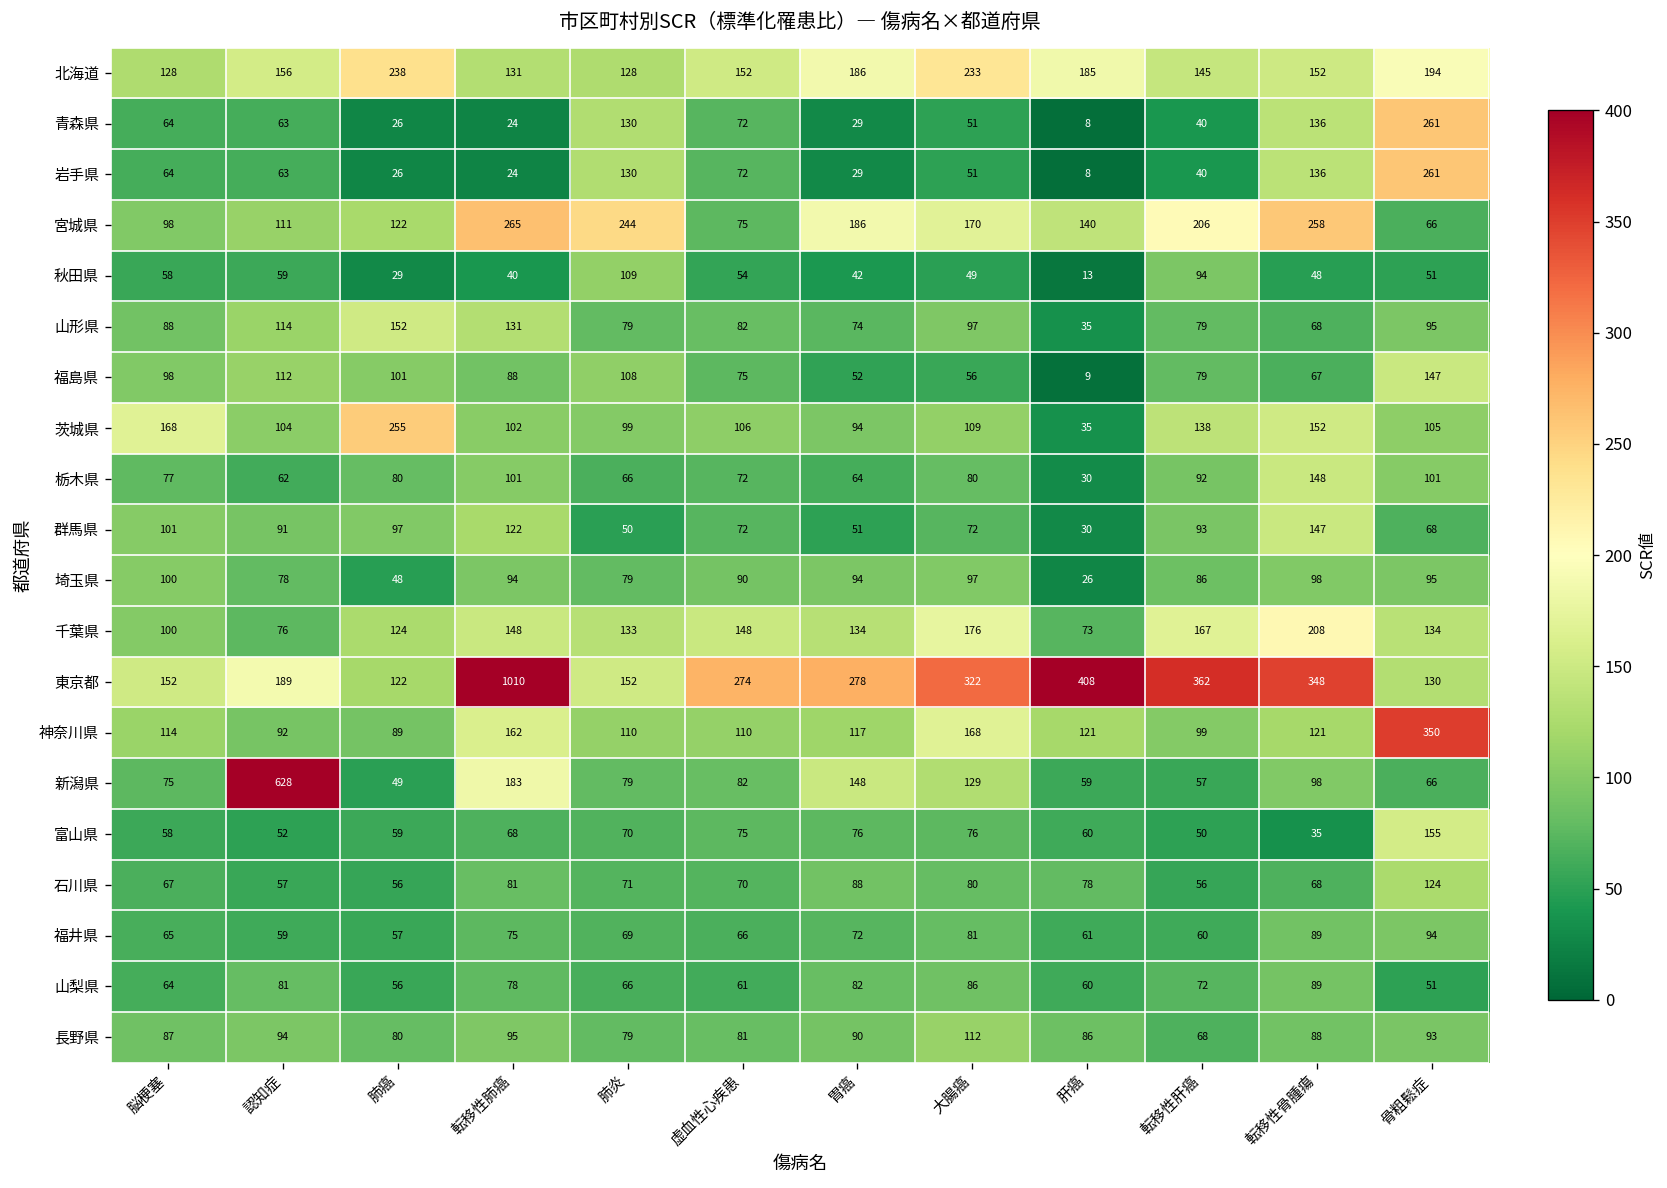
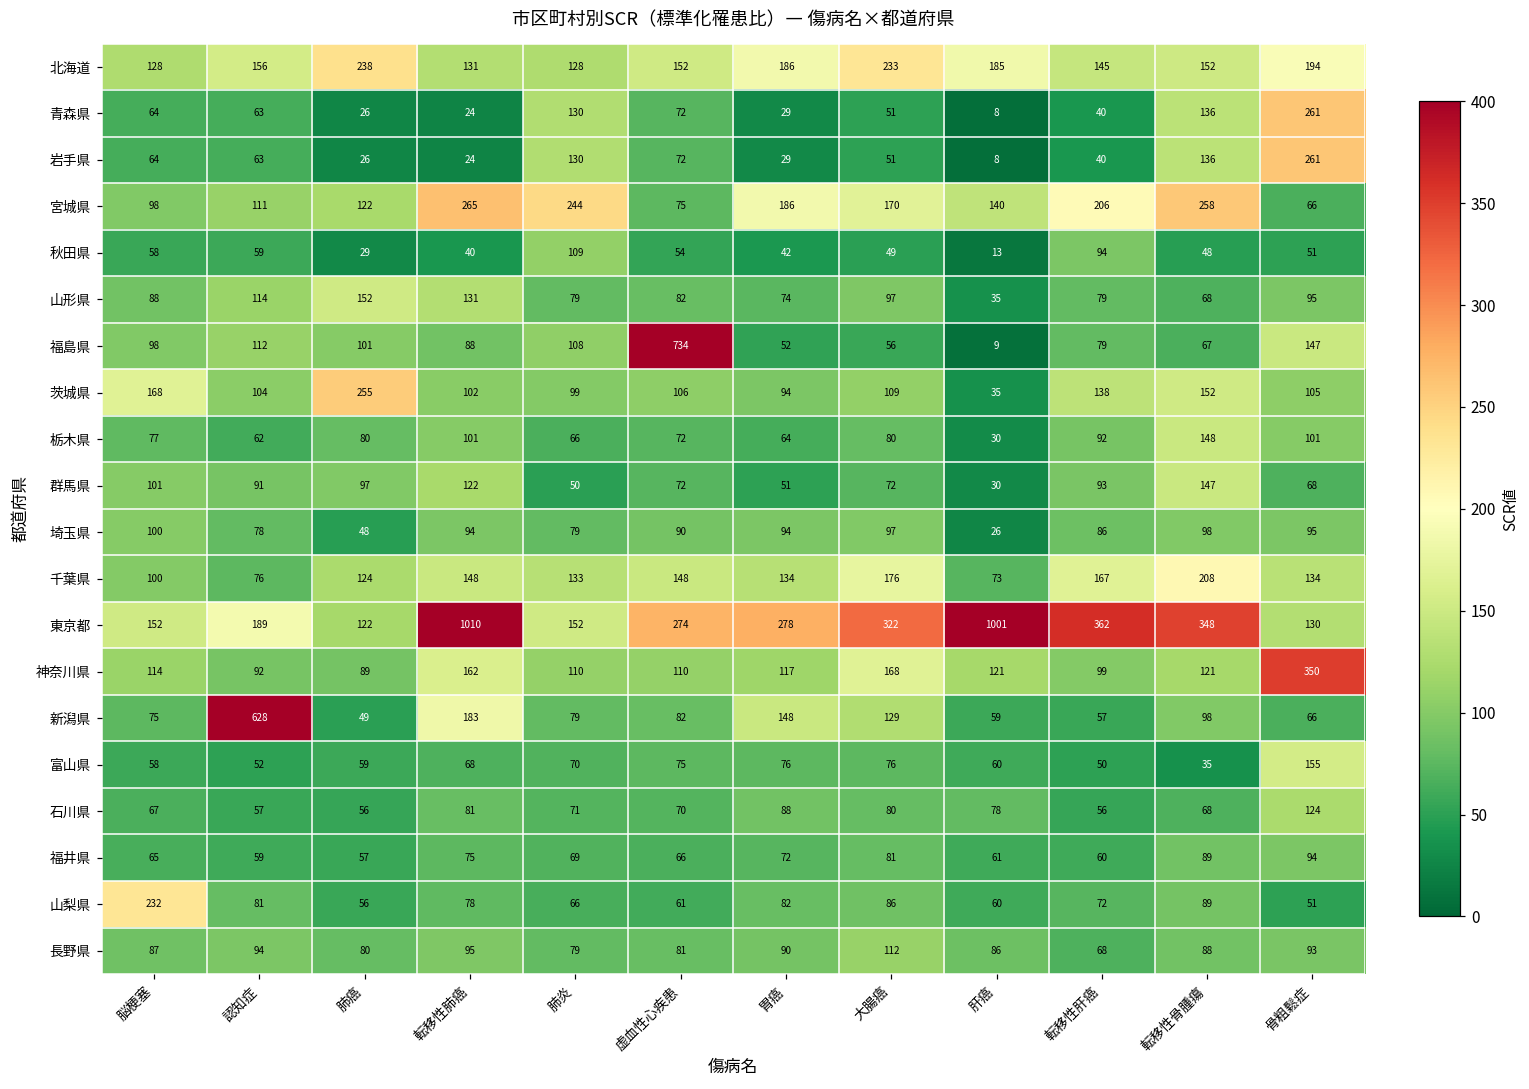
福島県, 虚血性心疾患: 75 -> 734
東京都, 肝癌: 408 -> 1001
山梨県, 脳梗塞: 64 -> 232
